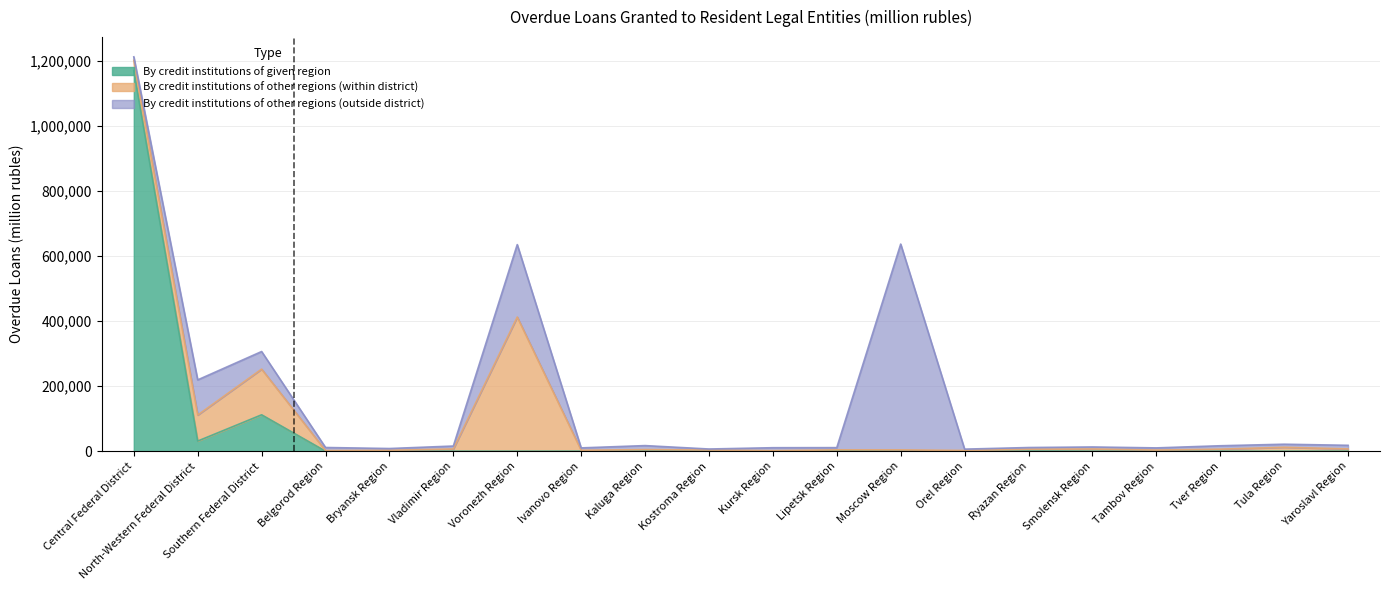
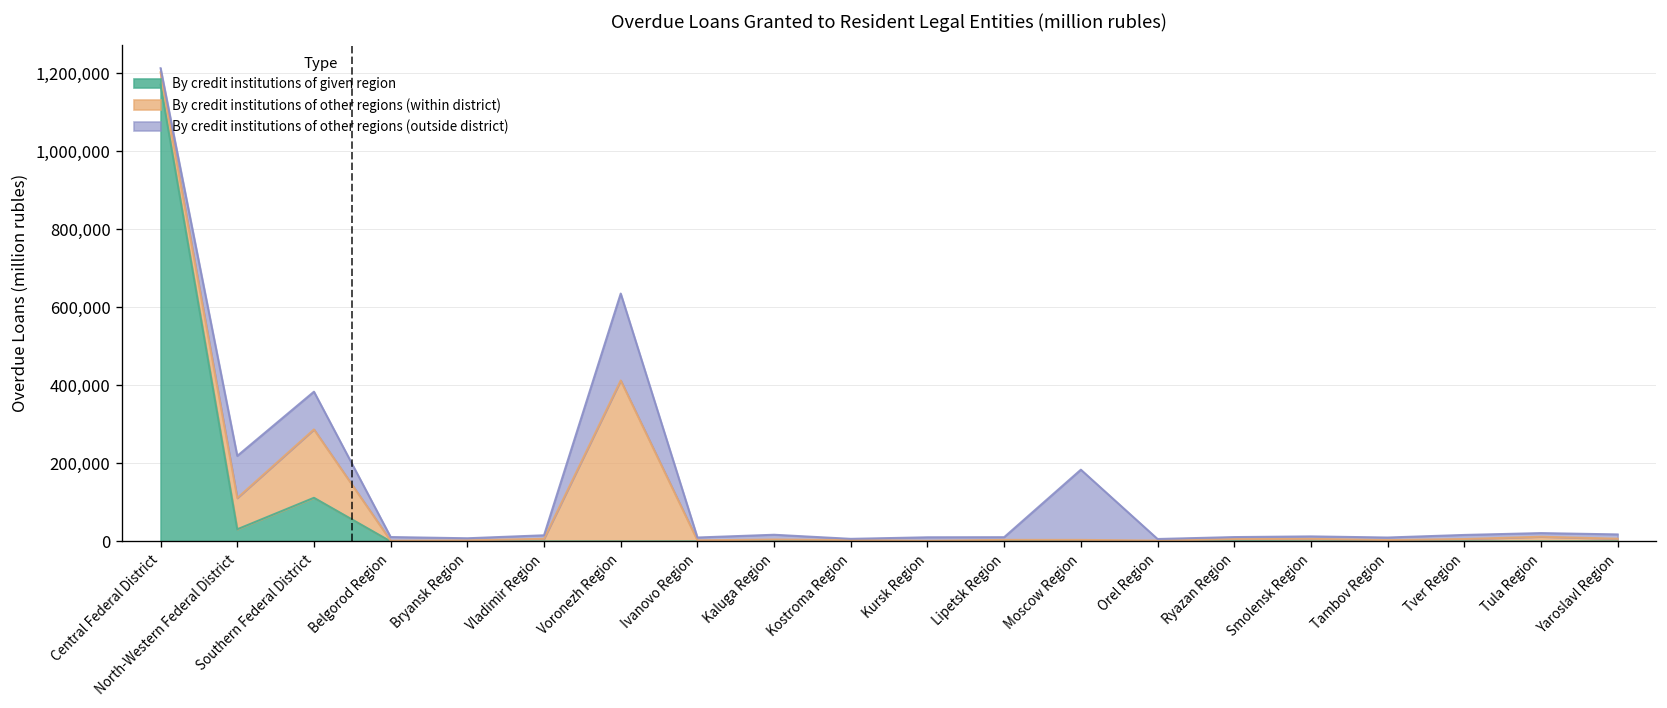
By credit institutions of other regions (within district), Southern Federal District: 140,000 -> 180,000
By credit institutions of other regions (outside district), Southern Federal District: 50,000 -> 100,000
By credit institutions of other regions (outside district), Moscow Region: 630,000 -> 180,000
